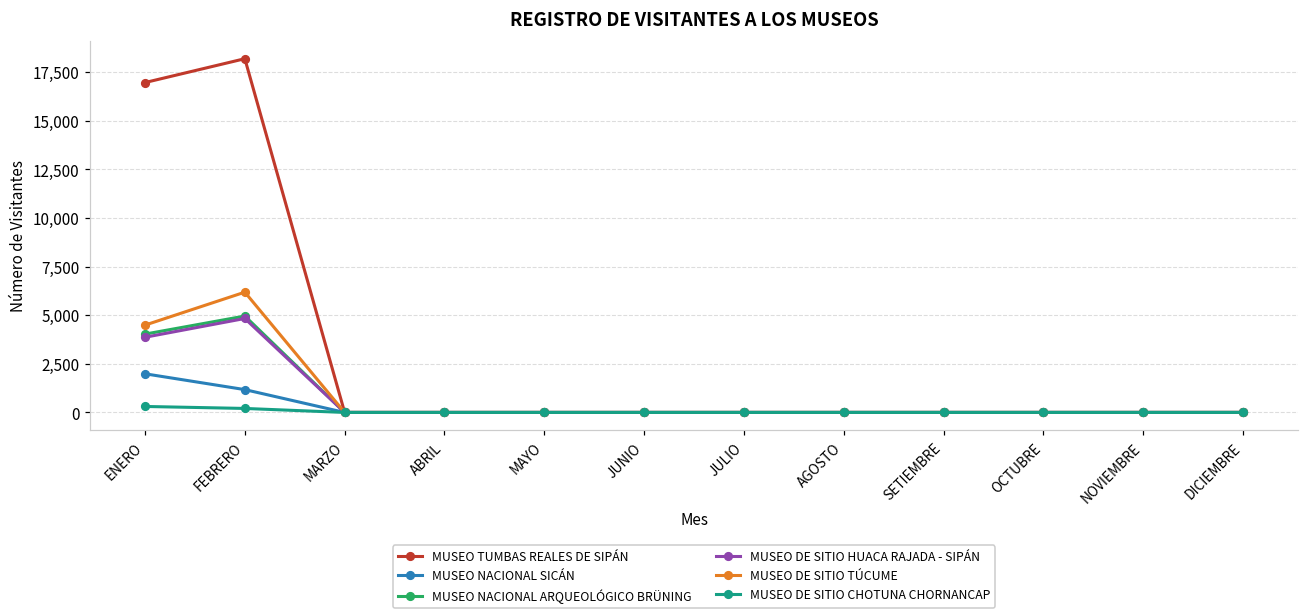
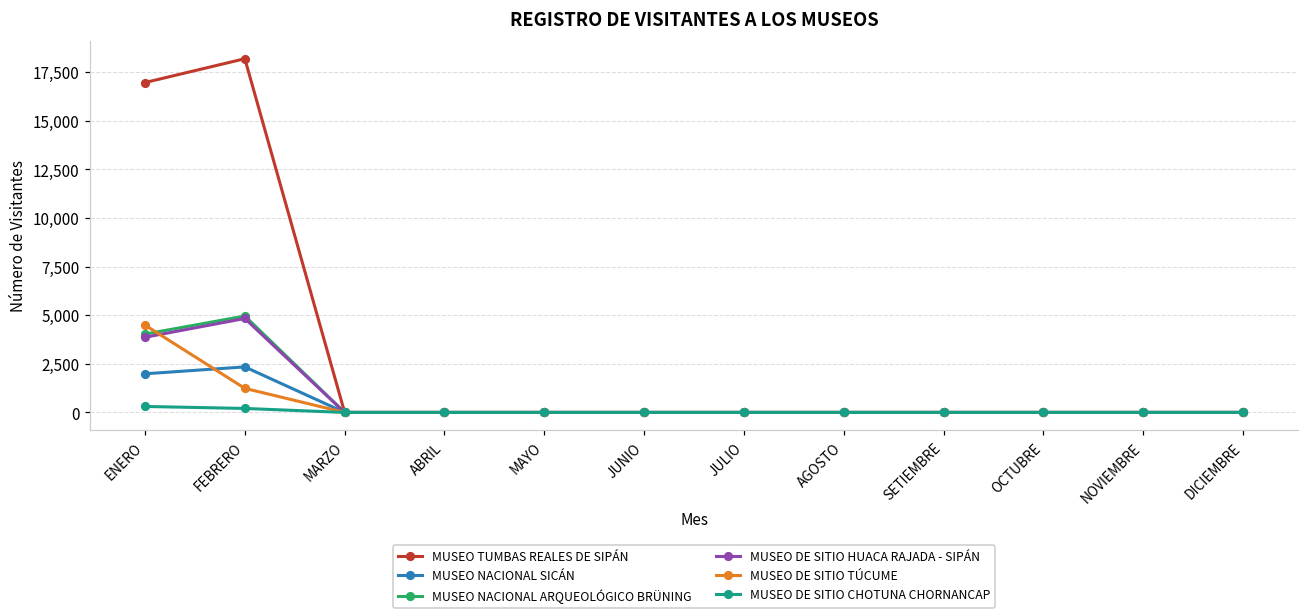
MUSEO NACIONAL SICÁN, FEBRERO: 1,200 -> 2,300
MUSEO DE SITIO TÚCUME, FEBRERO: 6,200 -> 1,200
